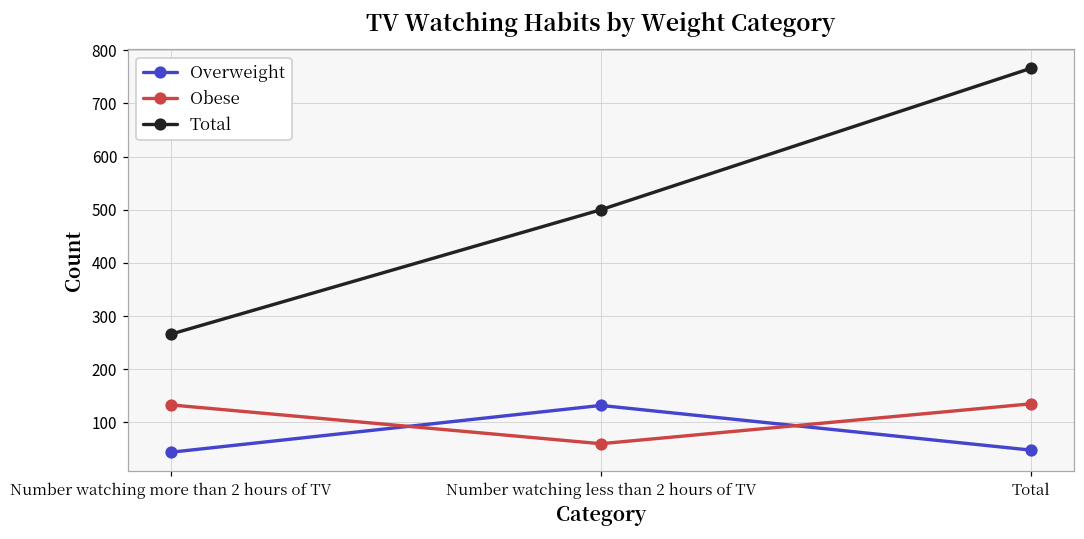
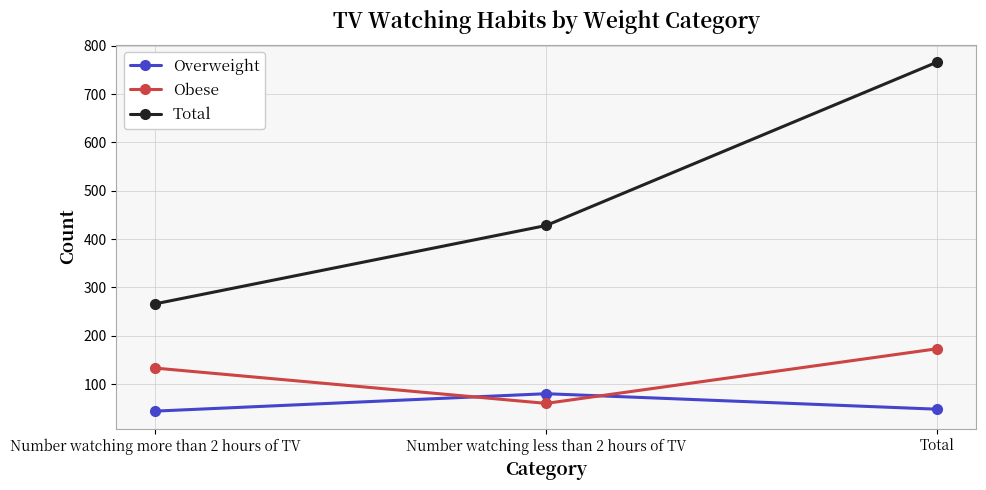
Overweight, Number watching less than 2 hours of TV: 130 -> 80
Total, Number watching less than 2 hours of TV: 500 -> 430
Obese, Total: 140 -> 170
